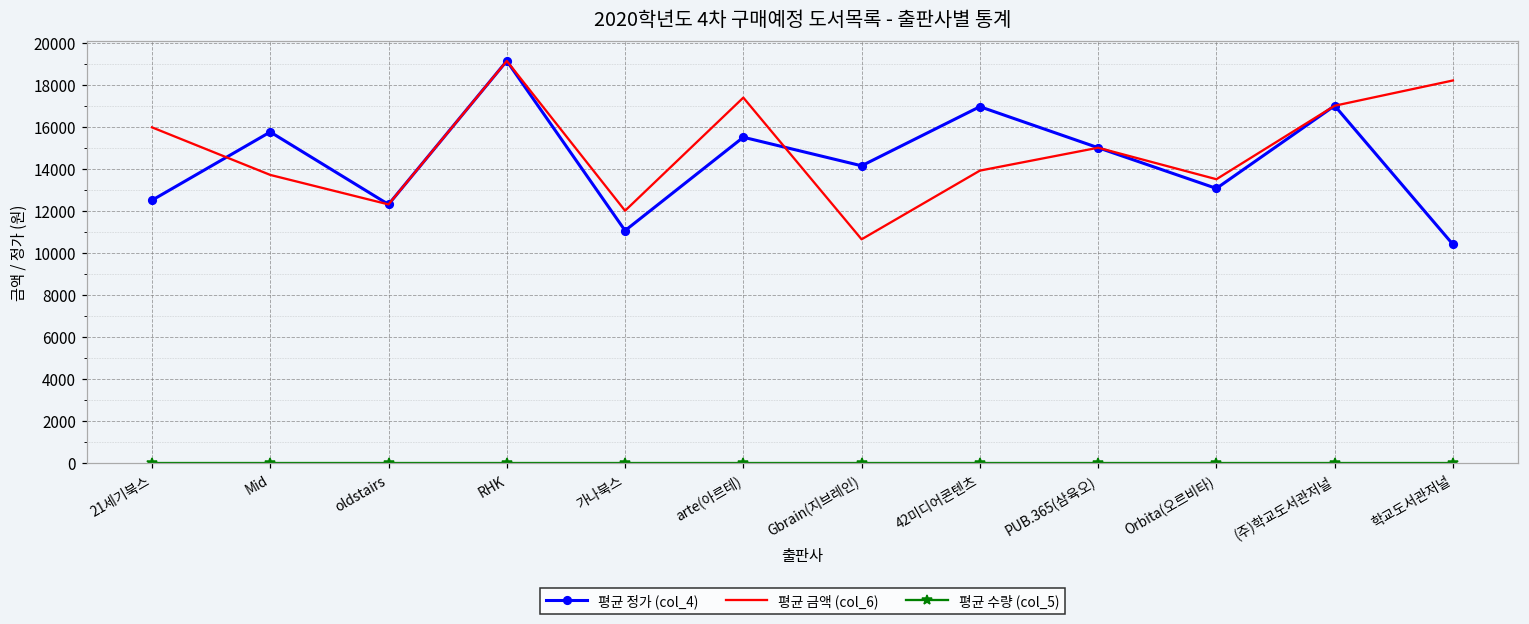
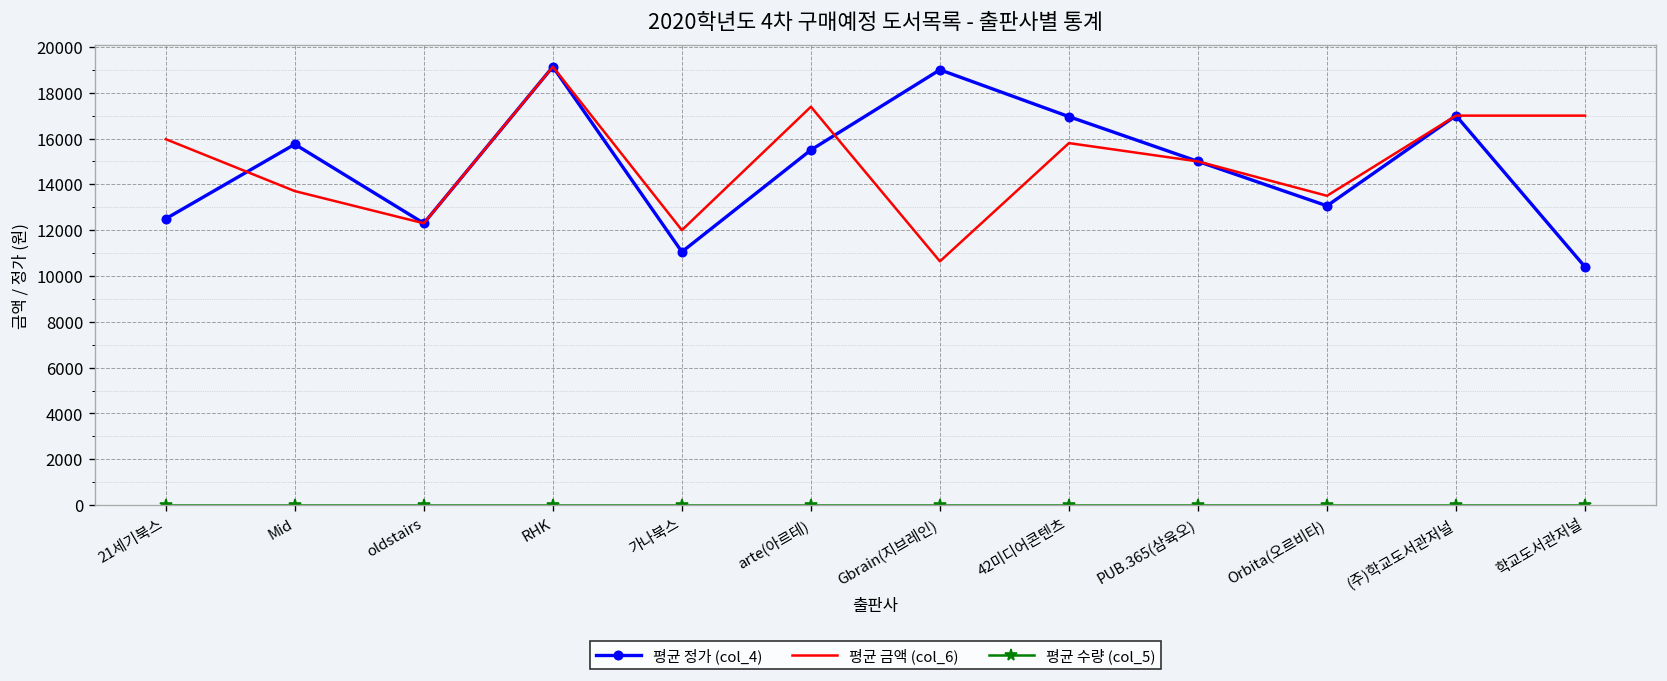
평균 정가 (col_4), Gbrain(지브레인): 14100 -> 19000
평균 금액 (col_6), 42미디어콘텐츠: 13900 -> 15800
평균 금액 (col_6), 학교도서관저널: 18200 -> 17000
